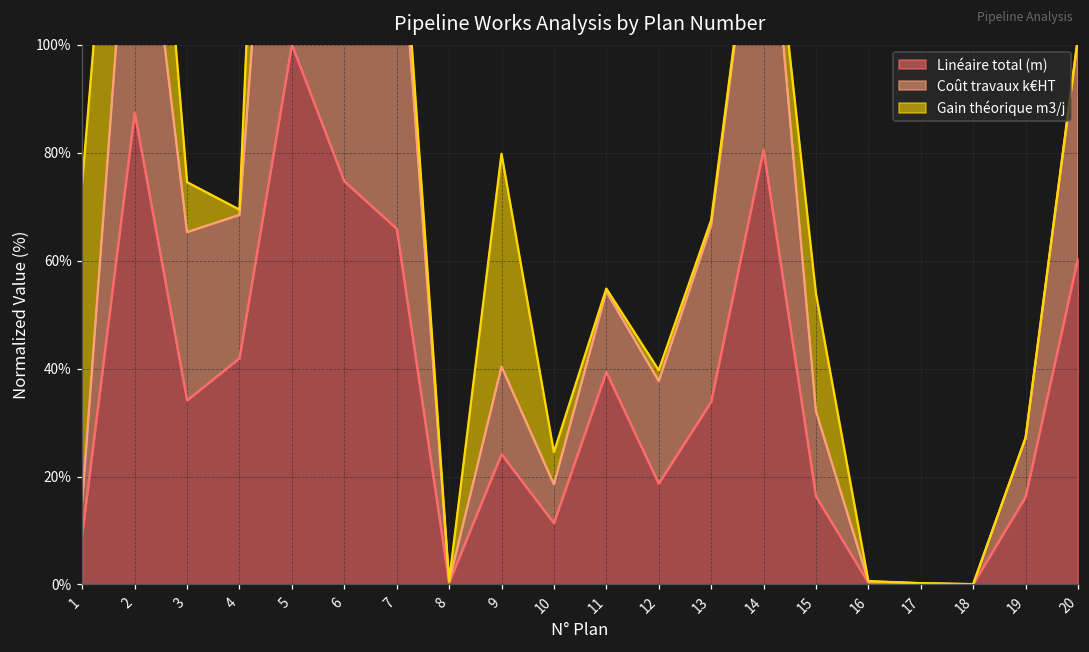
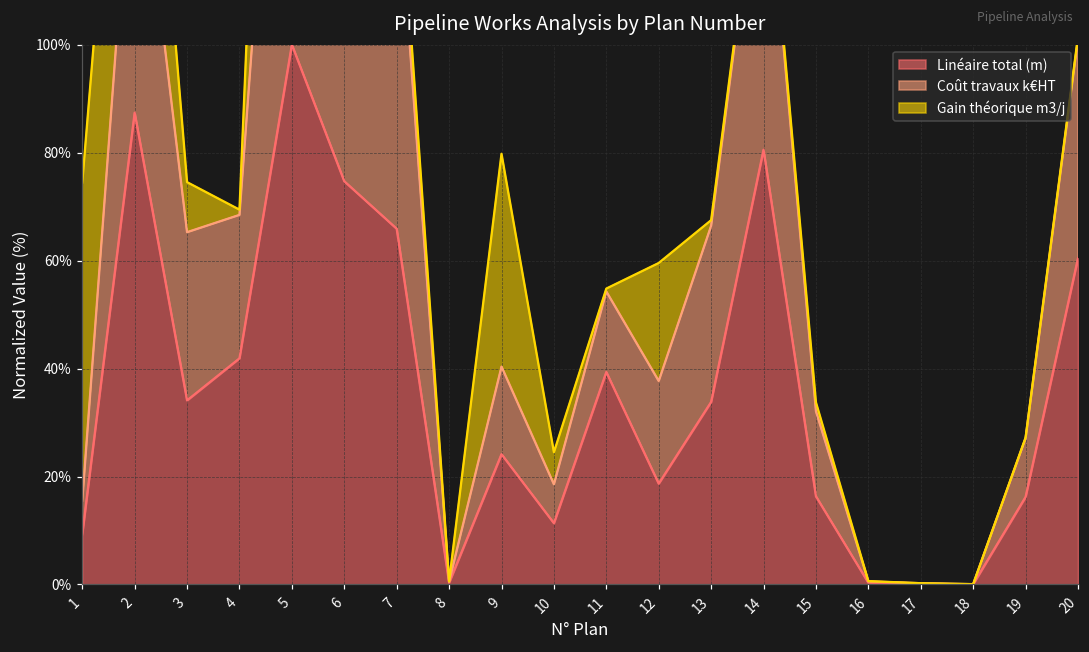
Gain théorique m3/j, 12: 2% -> 22%
Gain théorique m3/j, 15: 22% -> 2%
